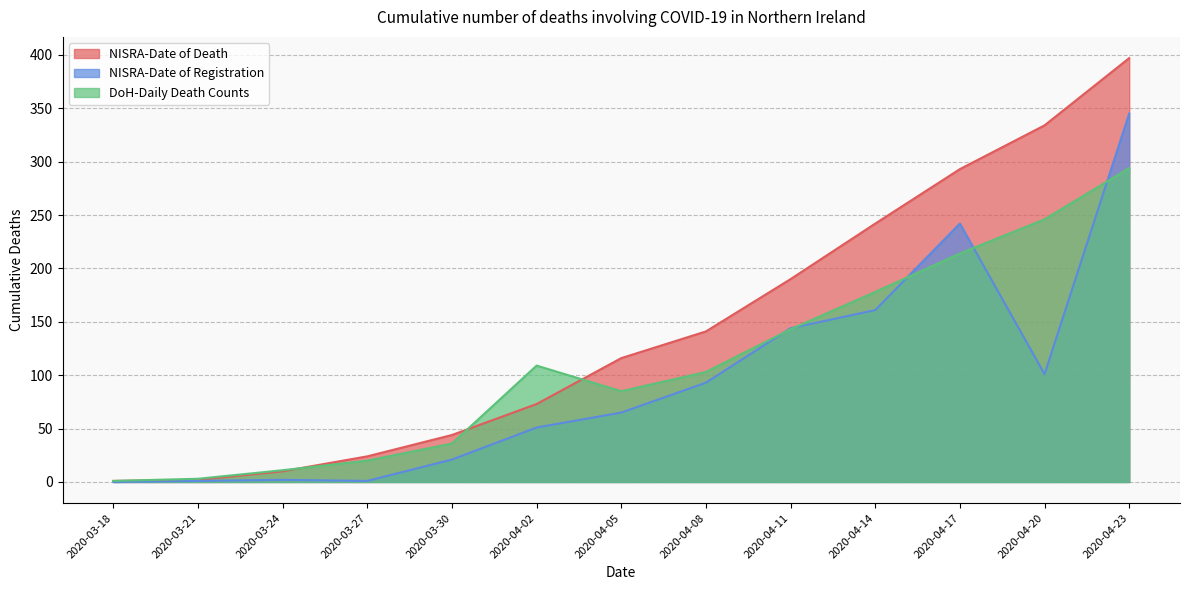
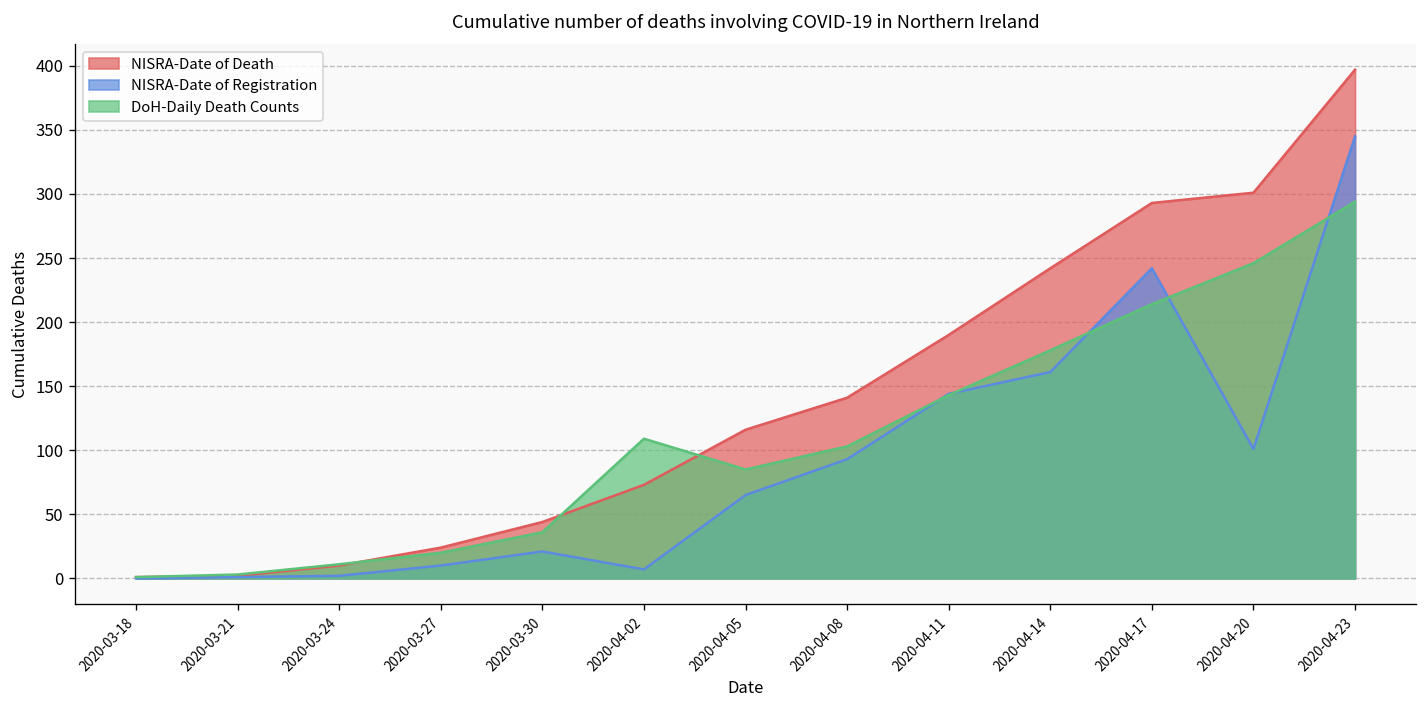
NISRA-Date of Registration, 2020-03-27: 1 -> 10
NISRA-Date of Registration, 2020-04-02: 51 -> 7
NISRA-Date of Death, 2020-04-20: 334 -> 301
